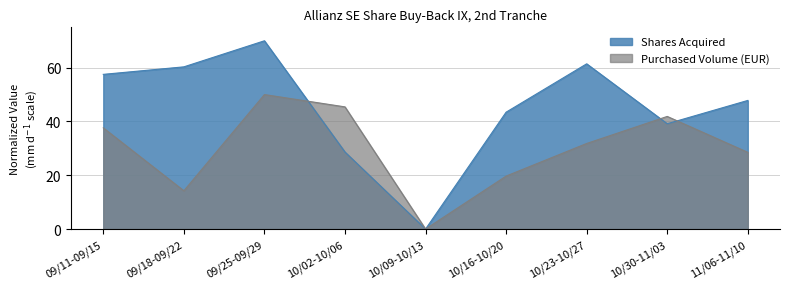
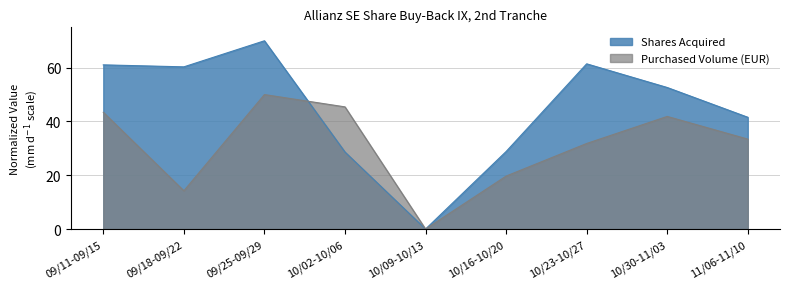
Shares Acquired, 09/11-09/15: 58 -> 61
Purchased Volume (EUR), 09/11-09/15: 38 -> 43
Shares Acquired, 10/16-10/20: 43 -> 29
Shares Acquired, 10/30-11/03: 39 -> 53
Shares Acquired, 11/06-11/10: 48 -> 42
Purchased Volume (EUR), 11/06-11/10: 29 -> 33
